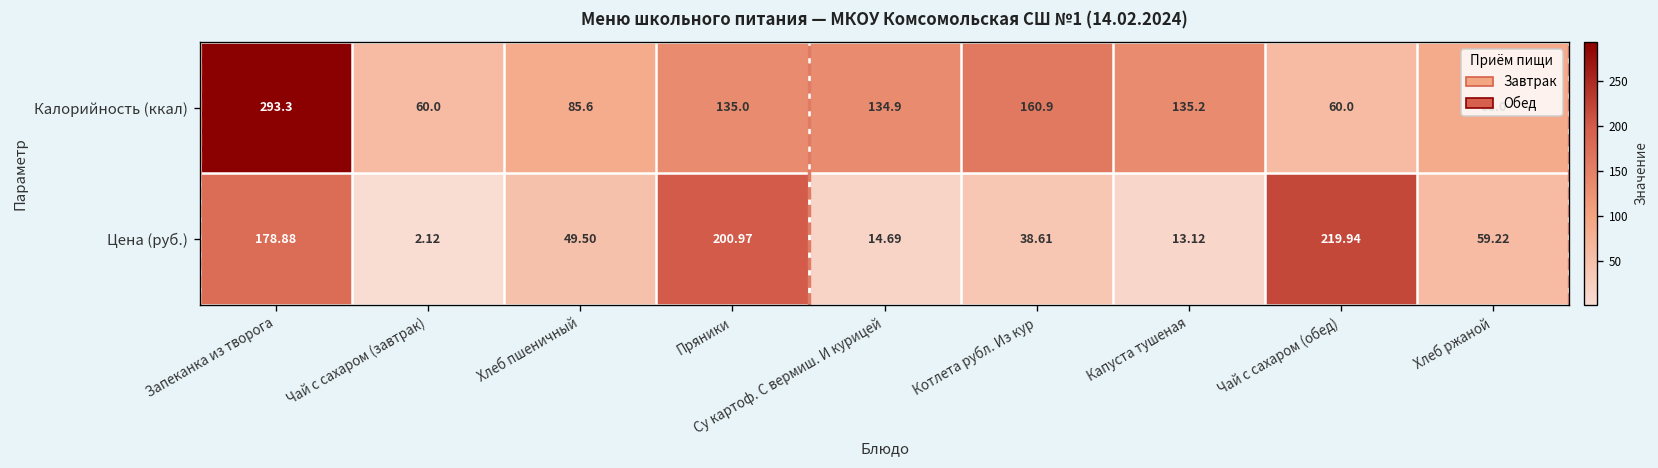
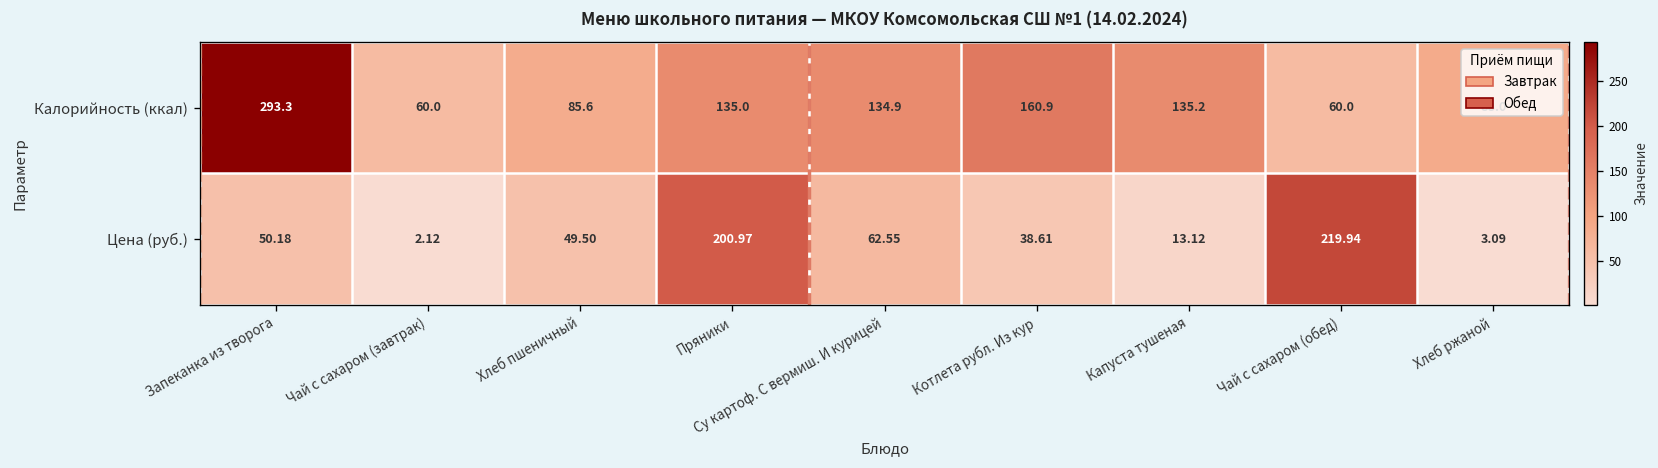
Цена (руб.), Запеканка из творога: 178.88 -> 50.18
Цена (руб.), Су картоф. С вермиш. И курицей: 14.69 -> 62.55
Цена (руб.), Хлеб ржаной: 59.22 -> 3.09
